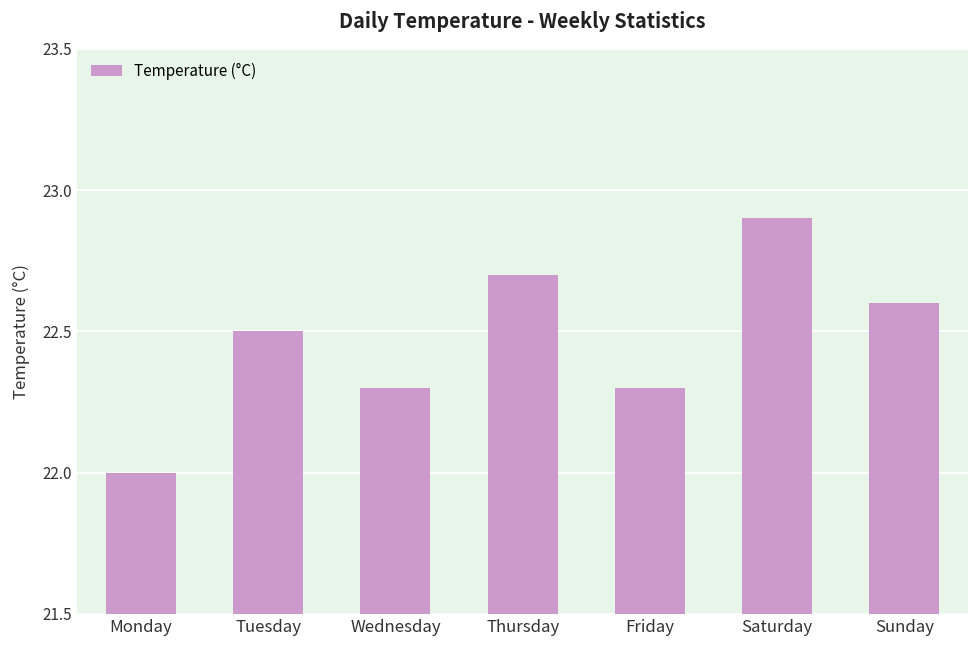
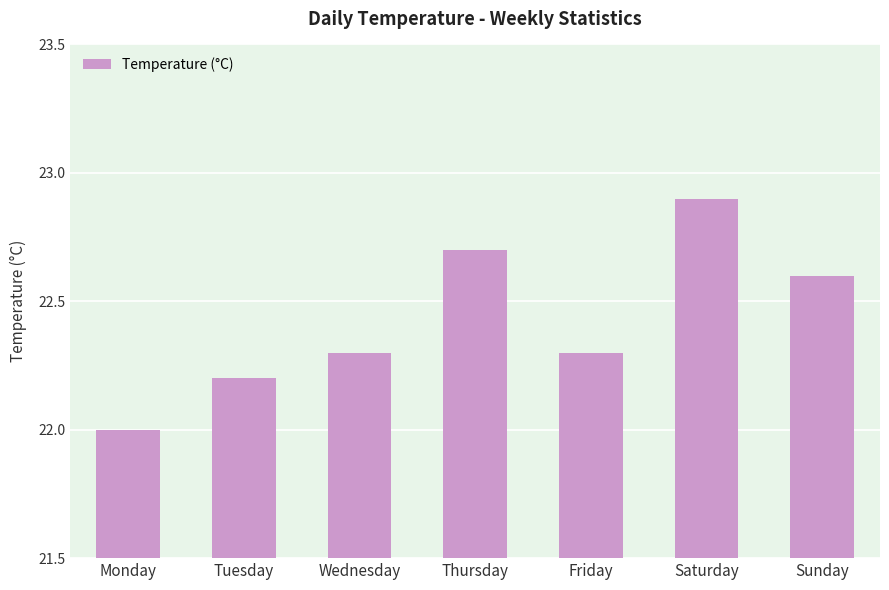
Tuesday: 22.5 -> 22.2
